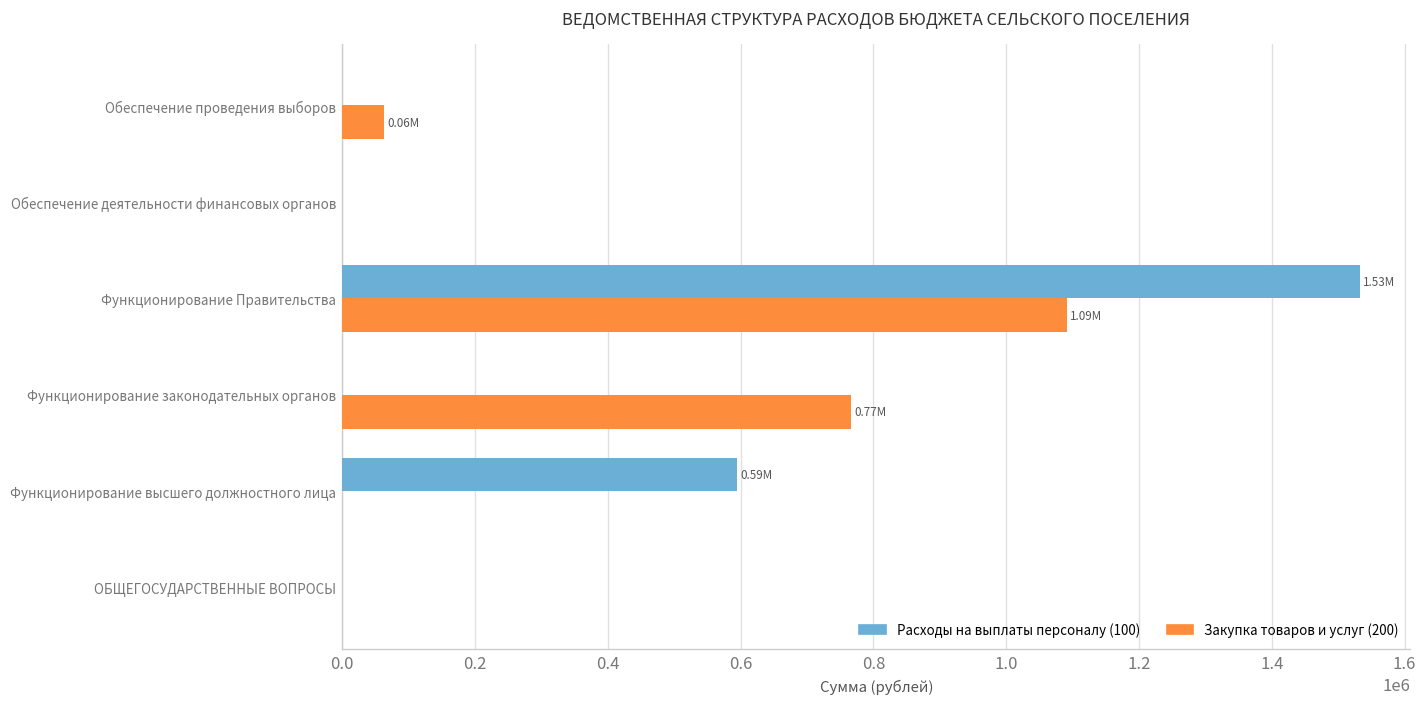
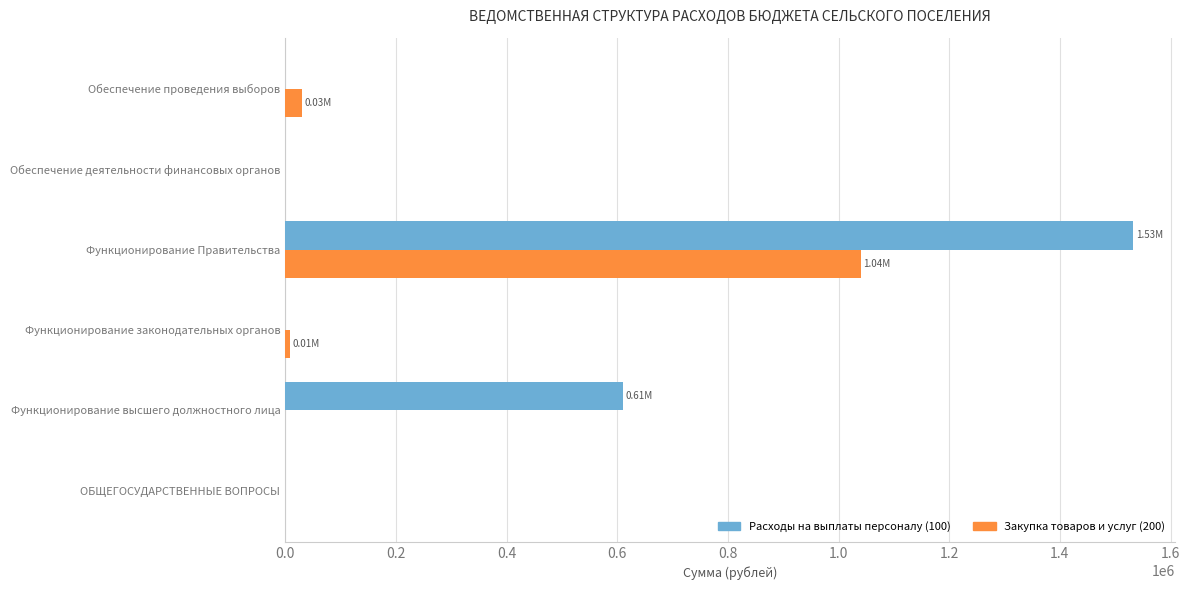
Закупка товаров и услуг (200), Обеспечение проведения выборов: 0.06M -> 0.03M
Закупка товаров и услуг (200), Функционирование Правительства: 1.09M -> 1.04M
Закупка товаров и услуг (200), Функционирование законодательных органов: 0.77M -> 0.01M
Расходы на выплаты персоналу (100), Функционирование высшего должностного лица: 0.59M -> 0.61M
